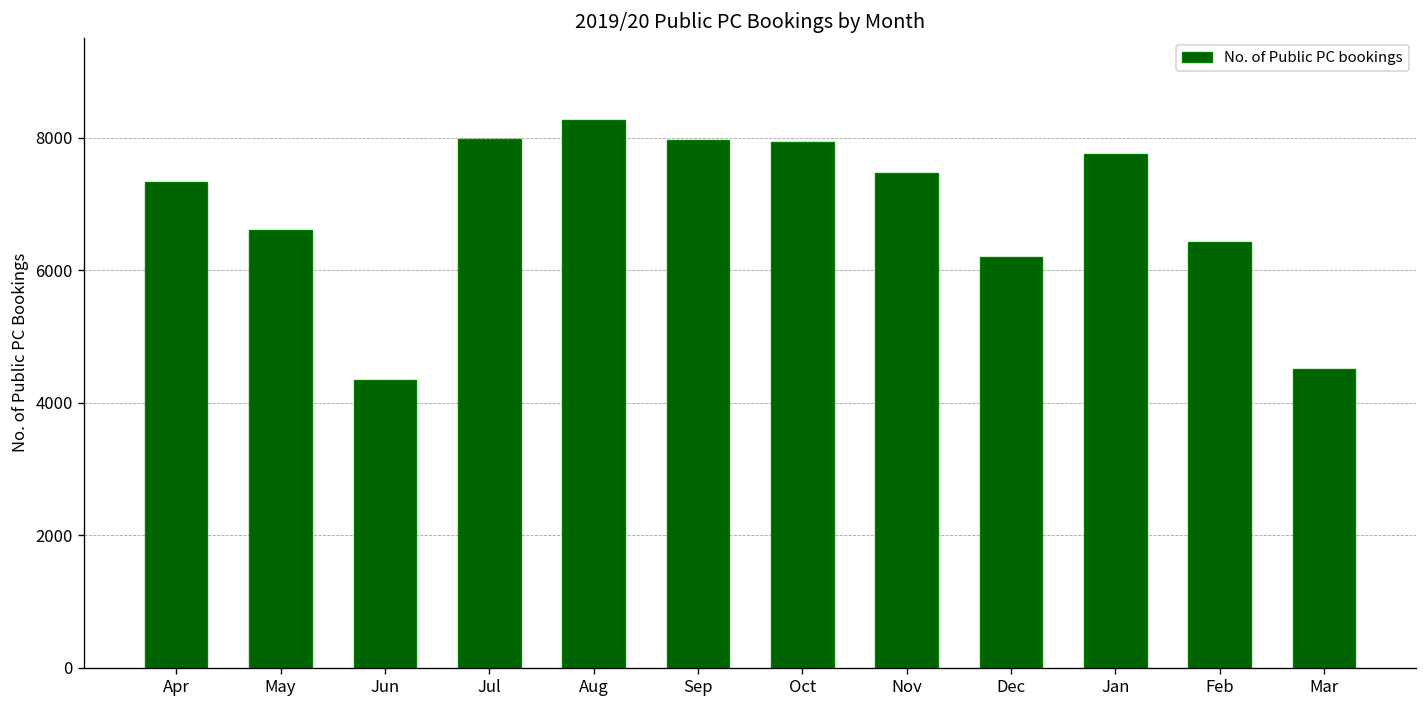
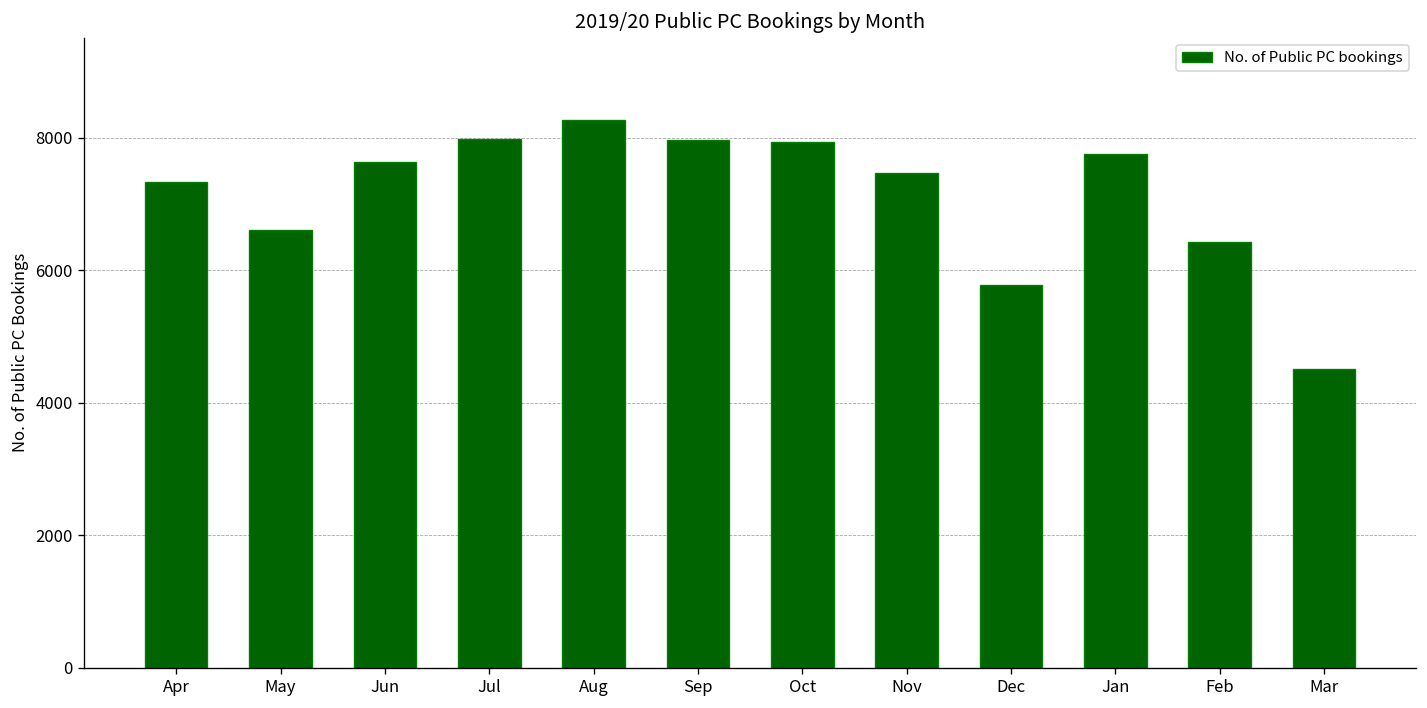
Jun: 4300 -> 7600
Dec: 6200 -> 5800
